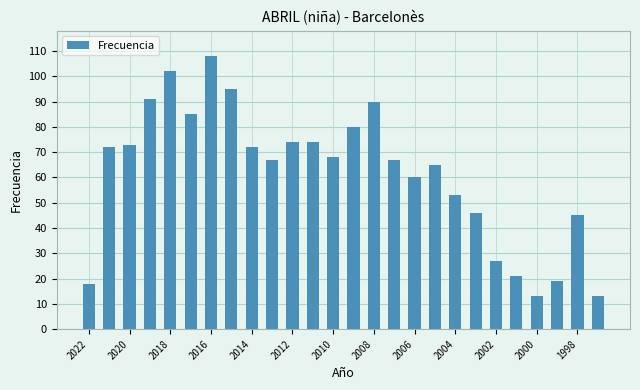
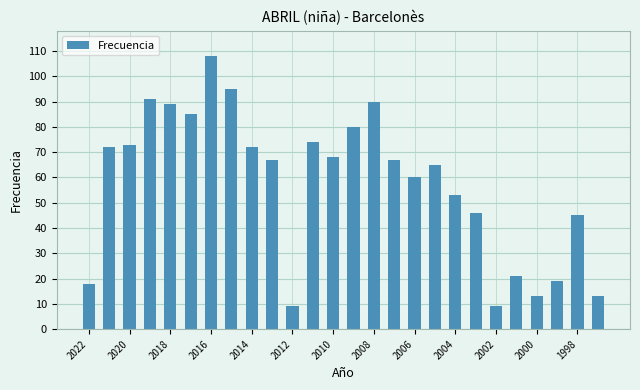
2018: 102 -> 89
2012: 74 -> 9
2002: 27 -> 9
